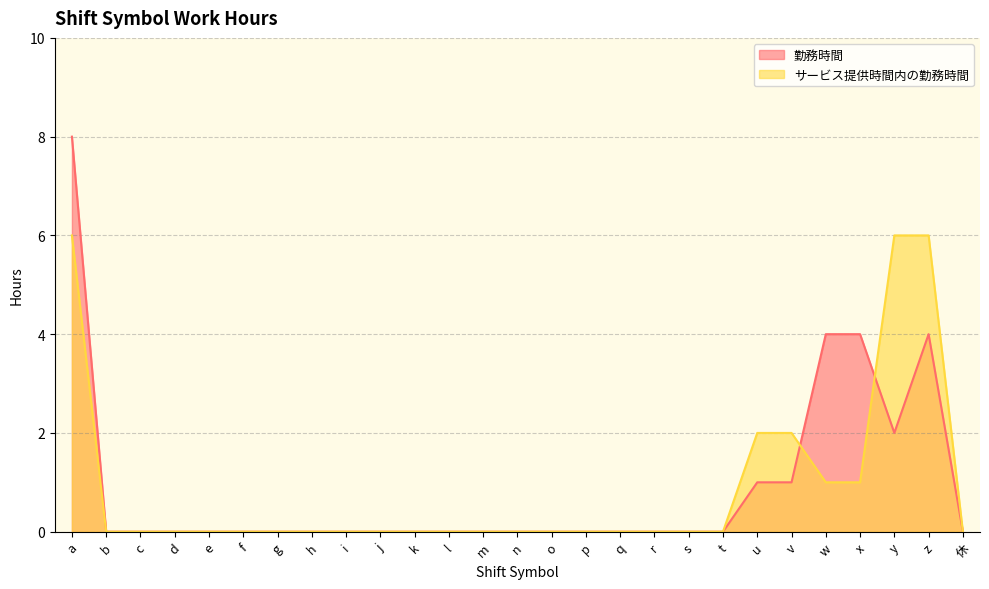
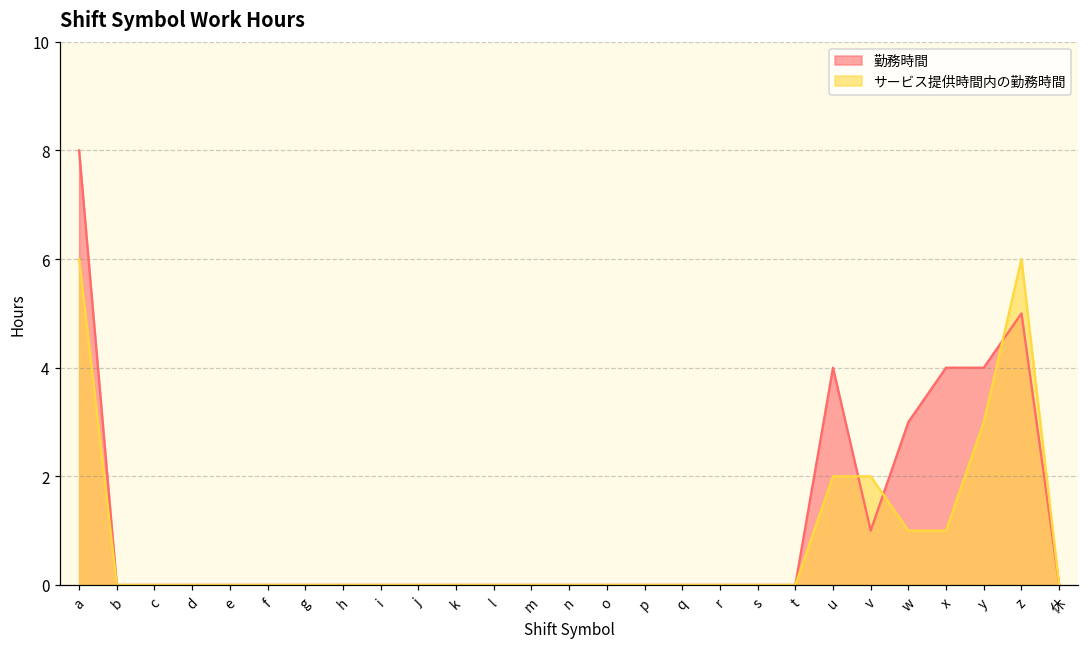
勤務時間, u: 1 -> 4
勤務時間, w: 4 -> 3
勤務時間, y: 2 -> 4
サービス提供時間内の勤務時間, y: 6 -> 3
勤務時間, z: 4 -> 5
